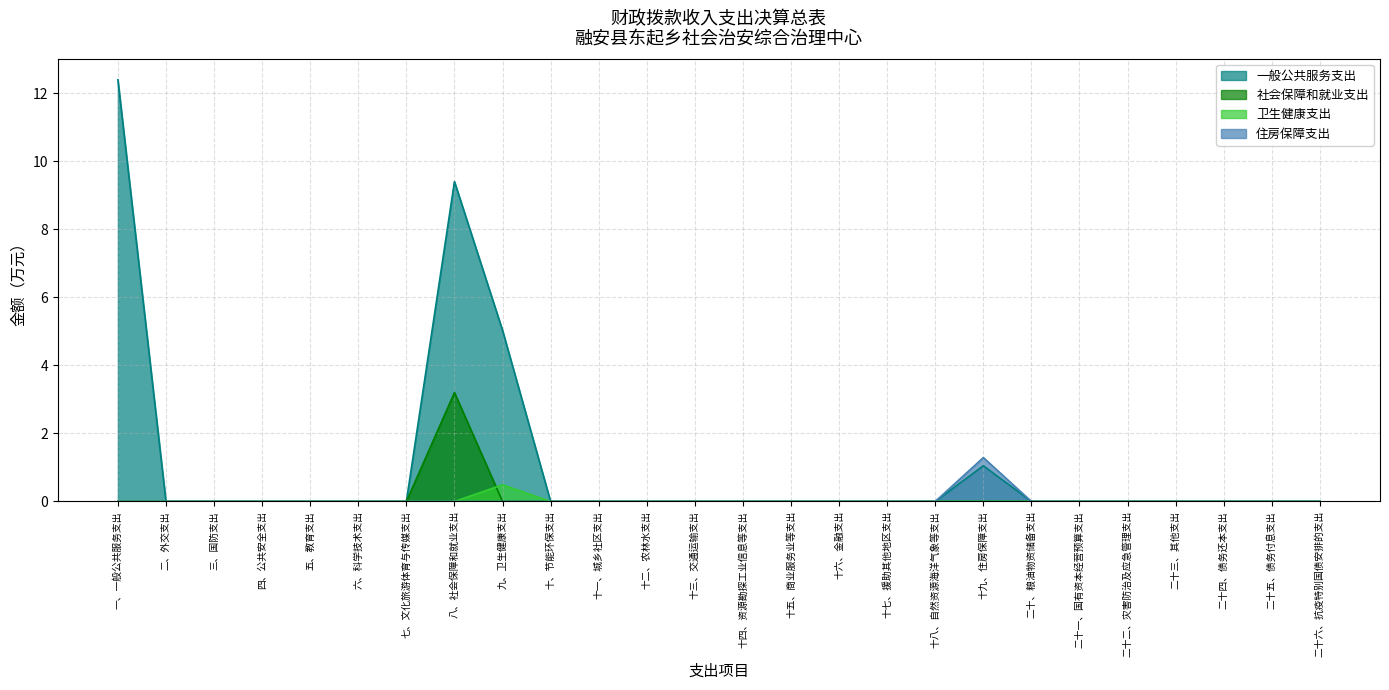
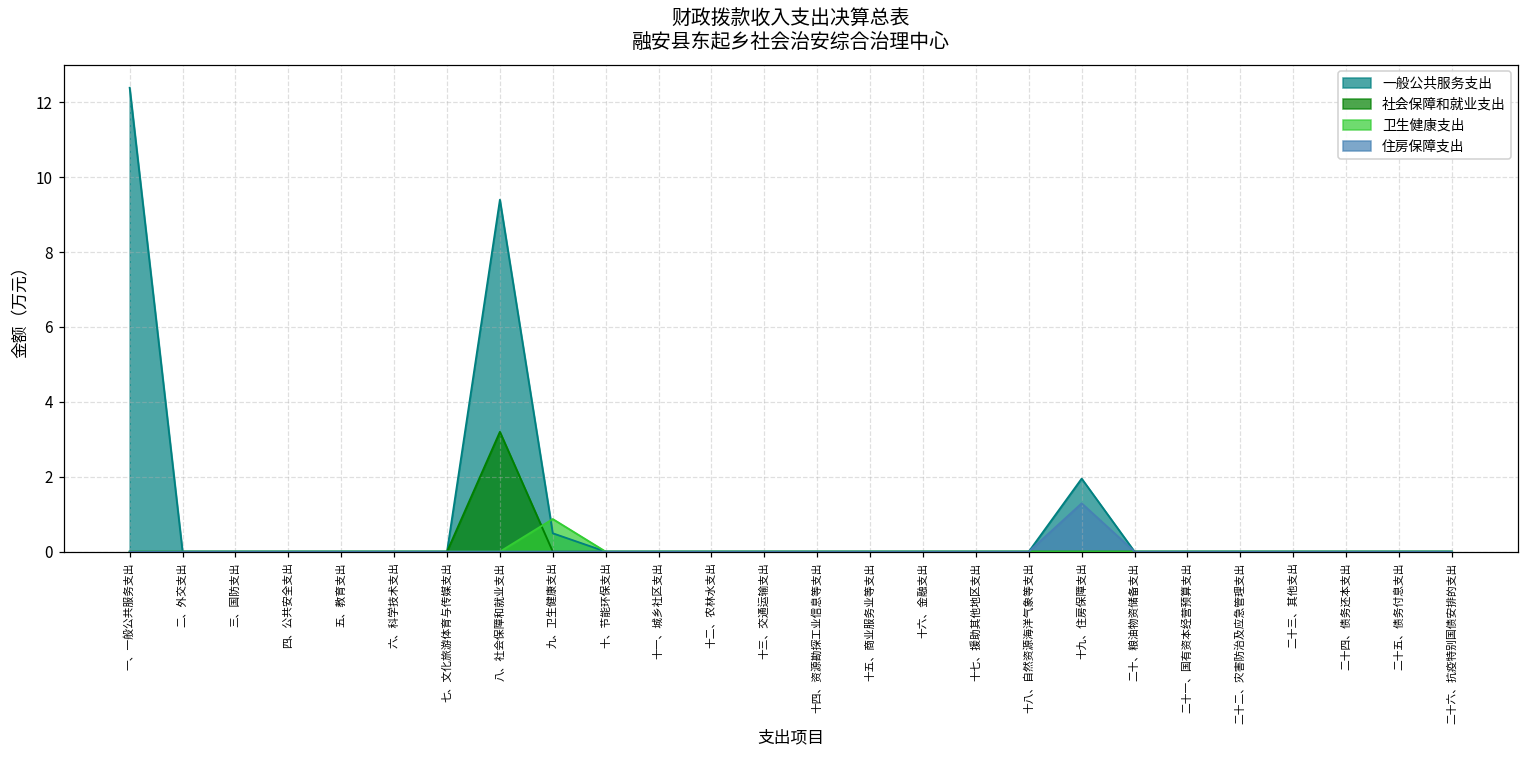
一般公共服务支出, 九、卫生健康支出: 5.0 -> 0.5
卫生健康支出, 九、卫生健康支出: 0.5 -> 0.9
一般公共服务支出, 十九、住房保障支出: 1.1 -> 2.0
